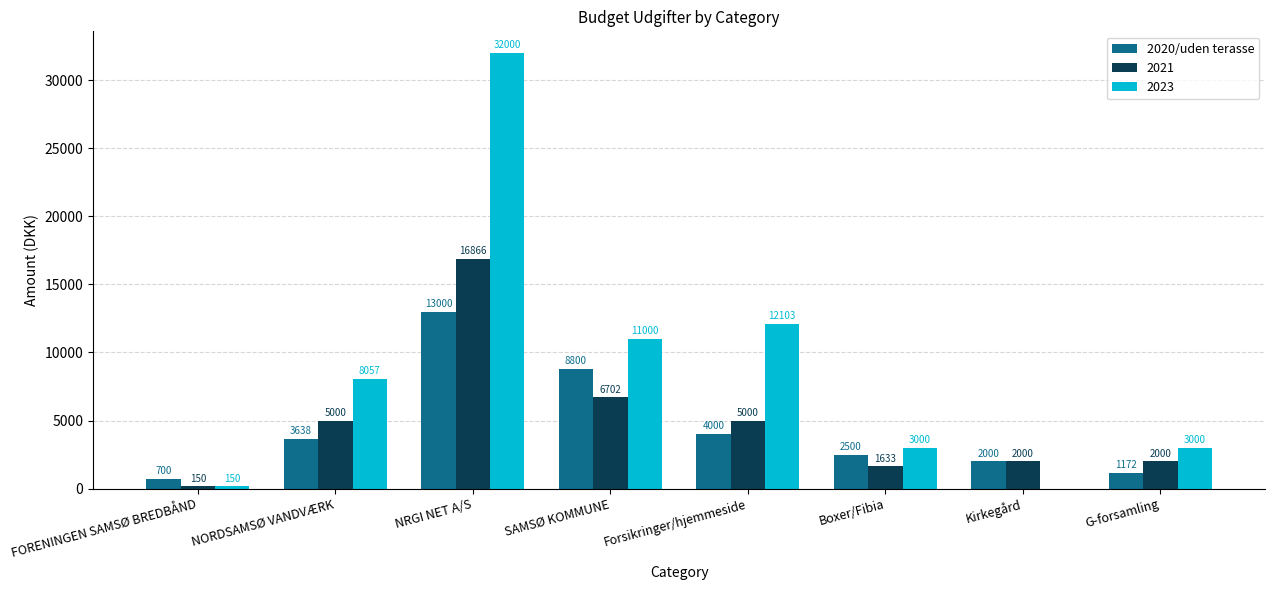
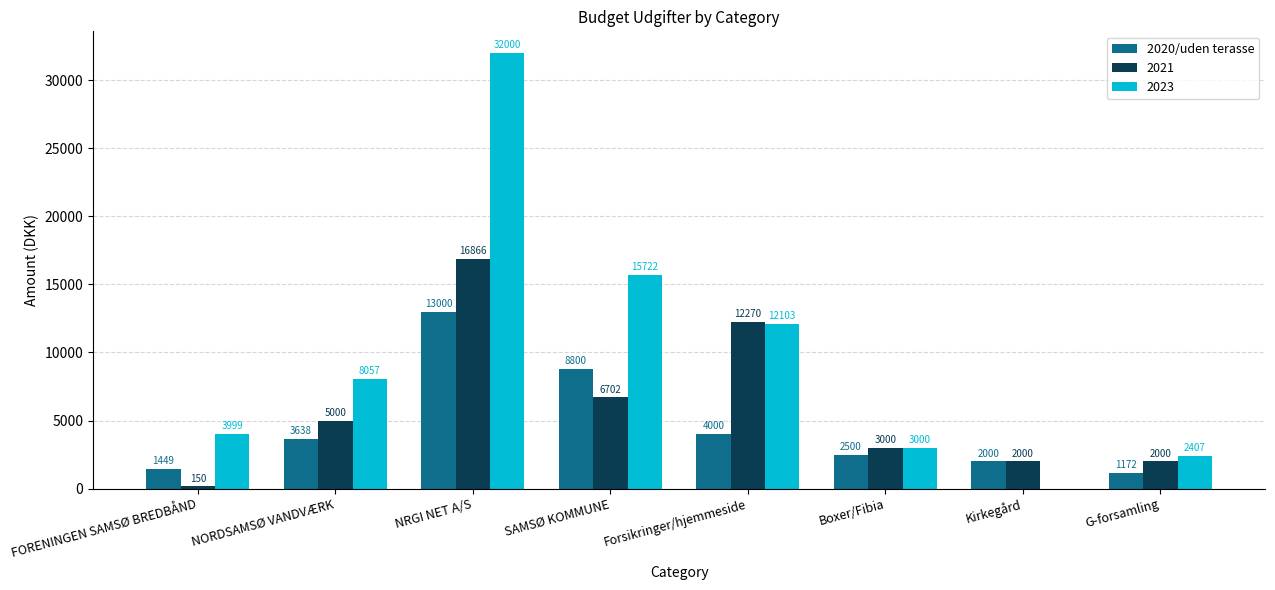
2020/uden terasse, FORENINGEN SAMSØ BREDBÅND: 700 -> 1449
2023, FORENINGEN SAMSØ BREDBÅND: 150 -> 3999
2023, SAMSØ KOMMUNE: 11000 -> 15722
2021, Forsikringer/hjemmeside: 5000 -> 12270
2021, Boxer/Fibia: 1633 -> 3000
2023, G-forsamling: 3000 -> 2407
